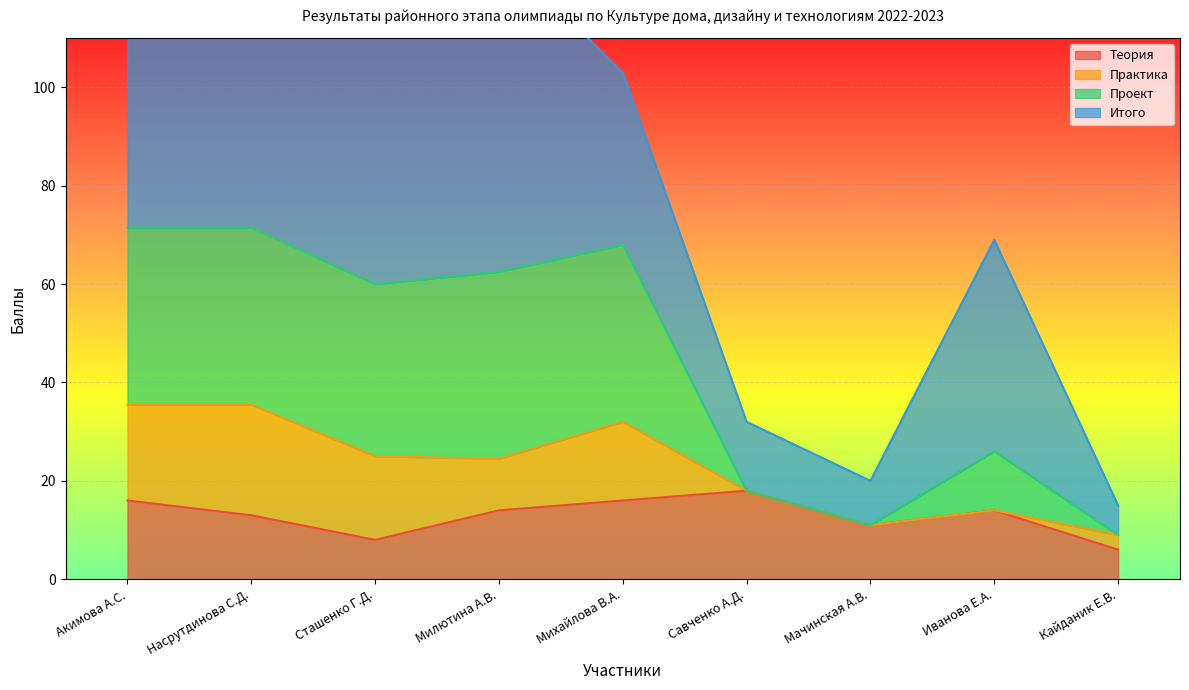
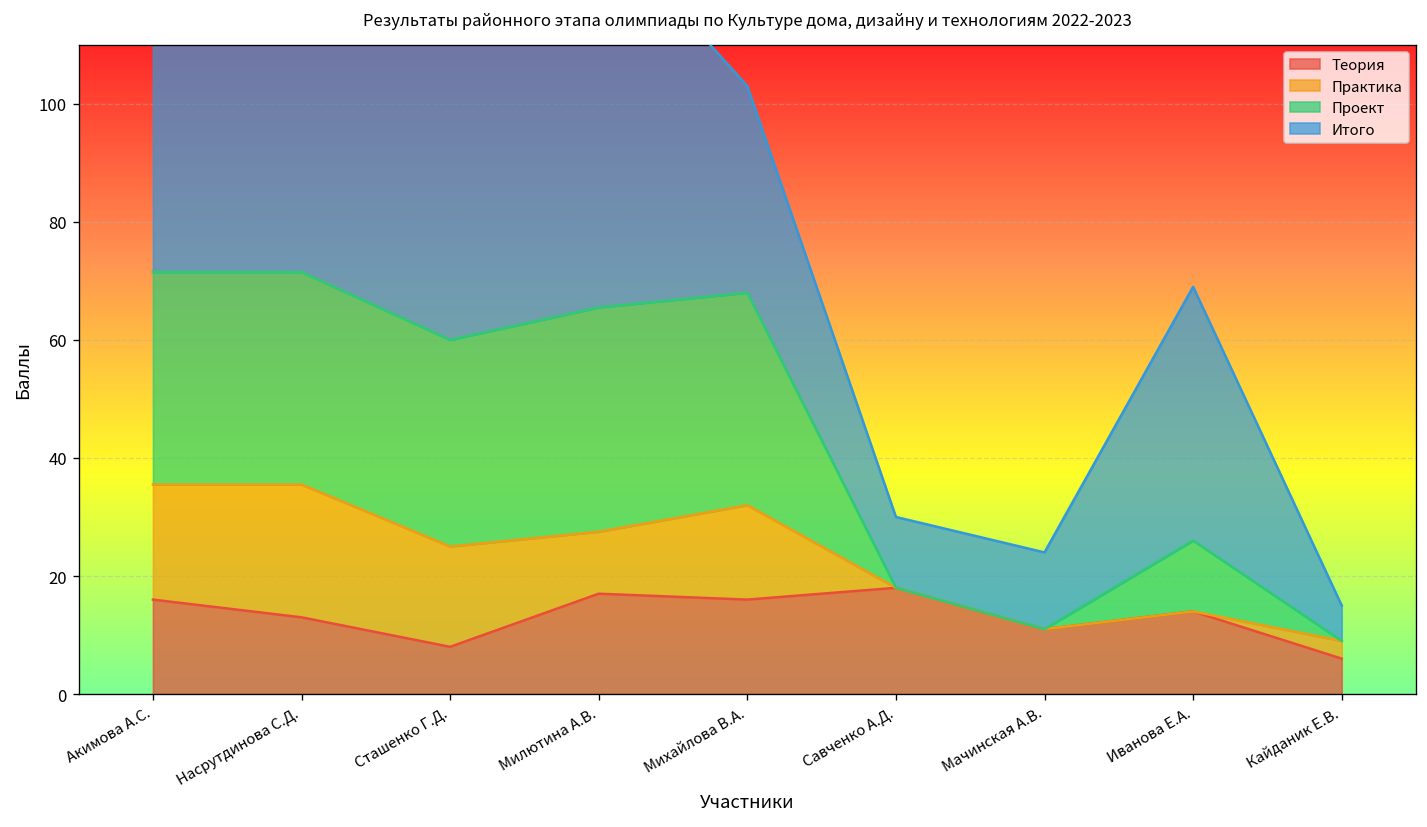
Теория, Милютина А.В.: 14 -> 17
Итого, Савченко А.Д.: 14 -> 12
Итого, Мачинская А.В.: 9 -> 13
